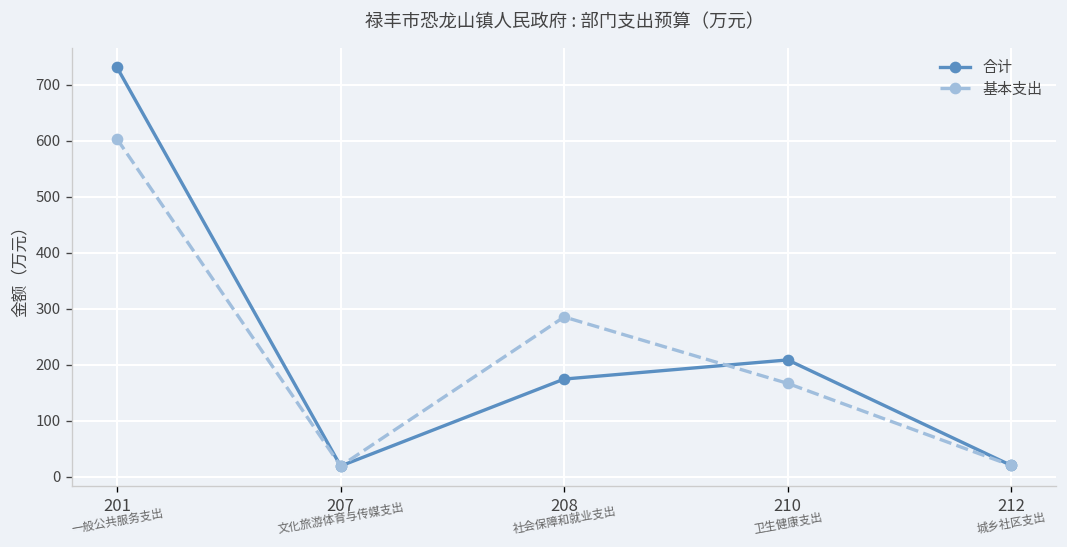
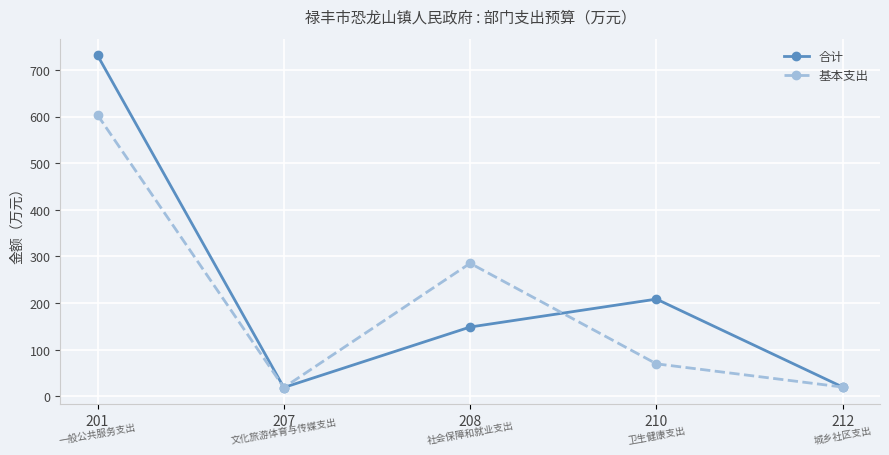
合计, 208: 170 -> 150
基本支出, 210: 170 -> 70
